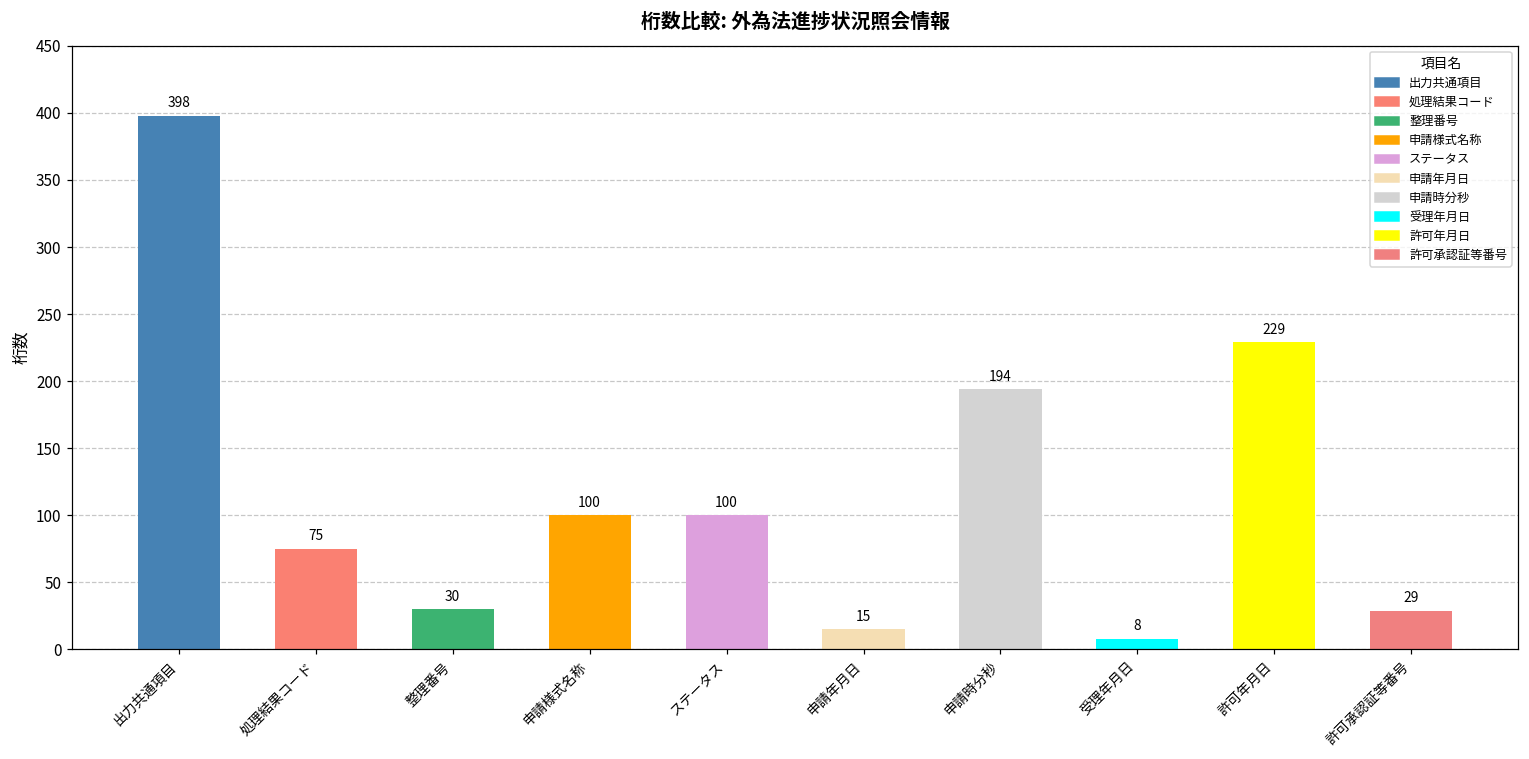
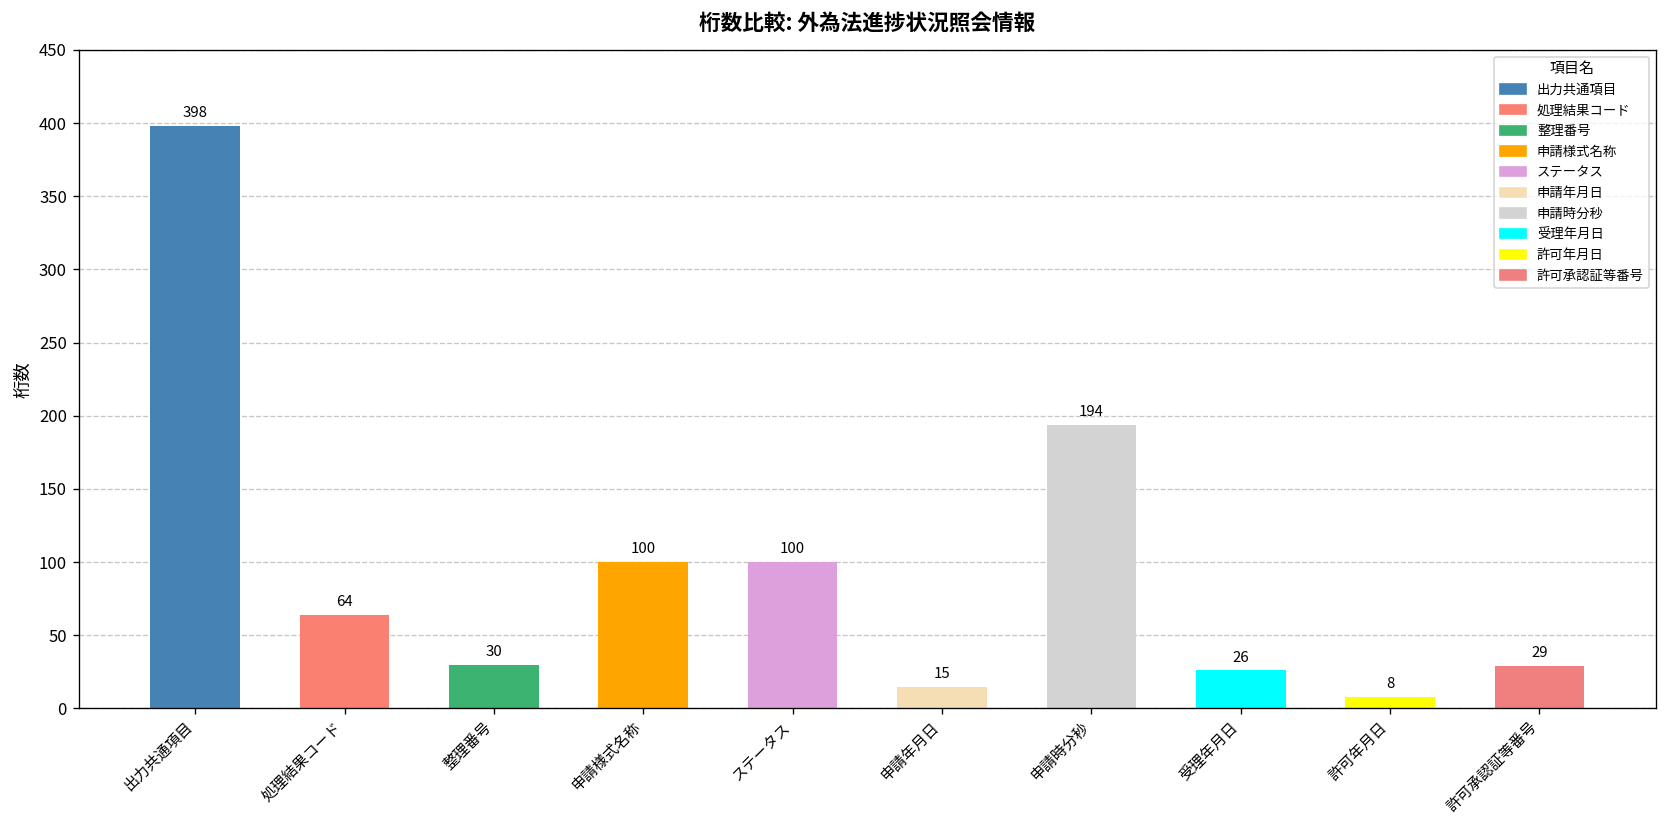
処理結果コード: 75 -> 64
受理年月日: 8 -> 26
許可年月日: 229 -> 8
